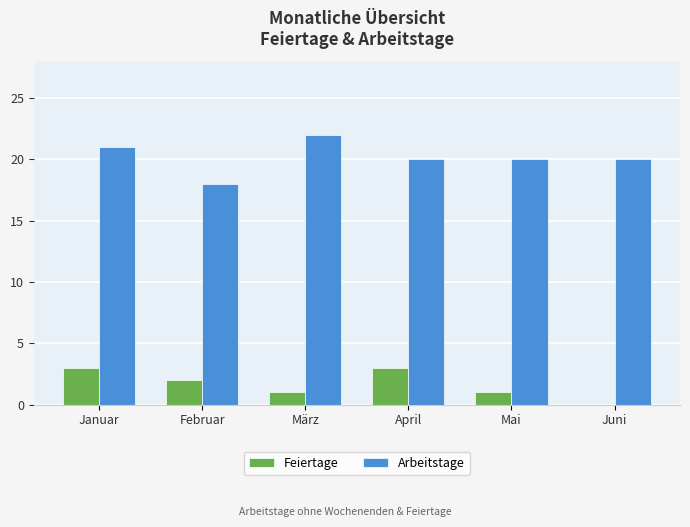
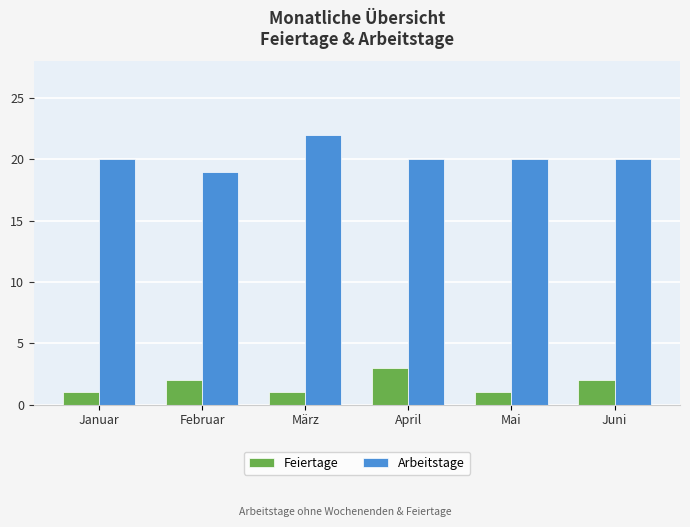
Feiertage, Januar: 3 -> 1
Arbeitstage, Januar: 21 -> 20
Arbeitstage, Februar: 18 -> 19
Feiertage, Juni: 0 -> 2
